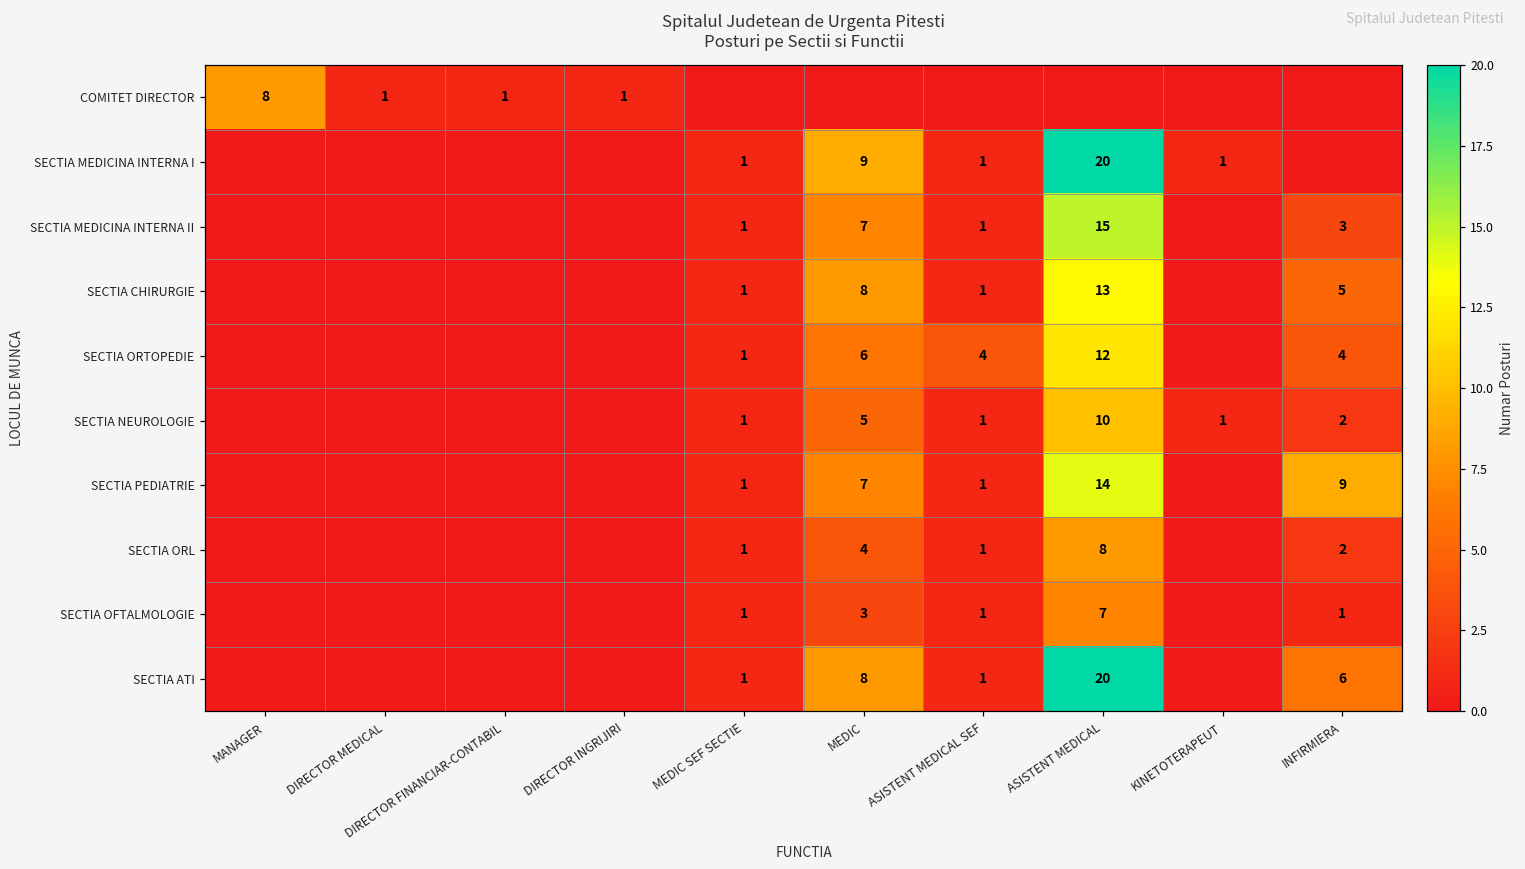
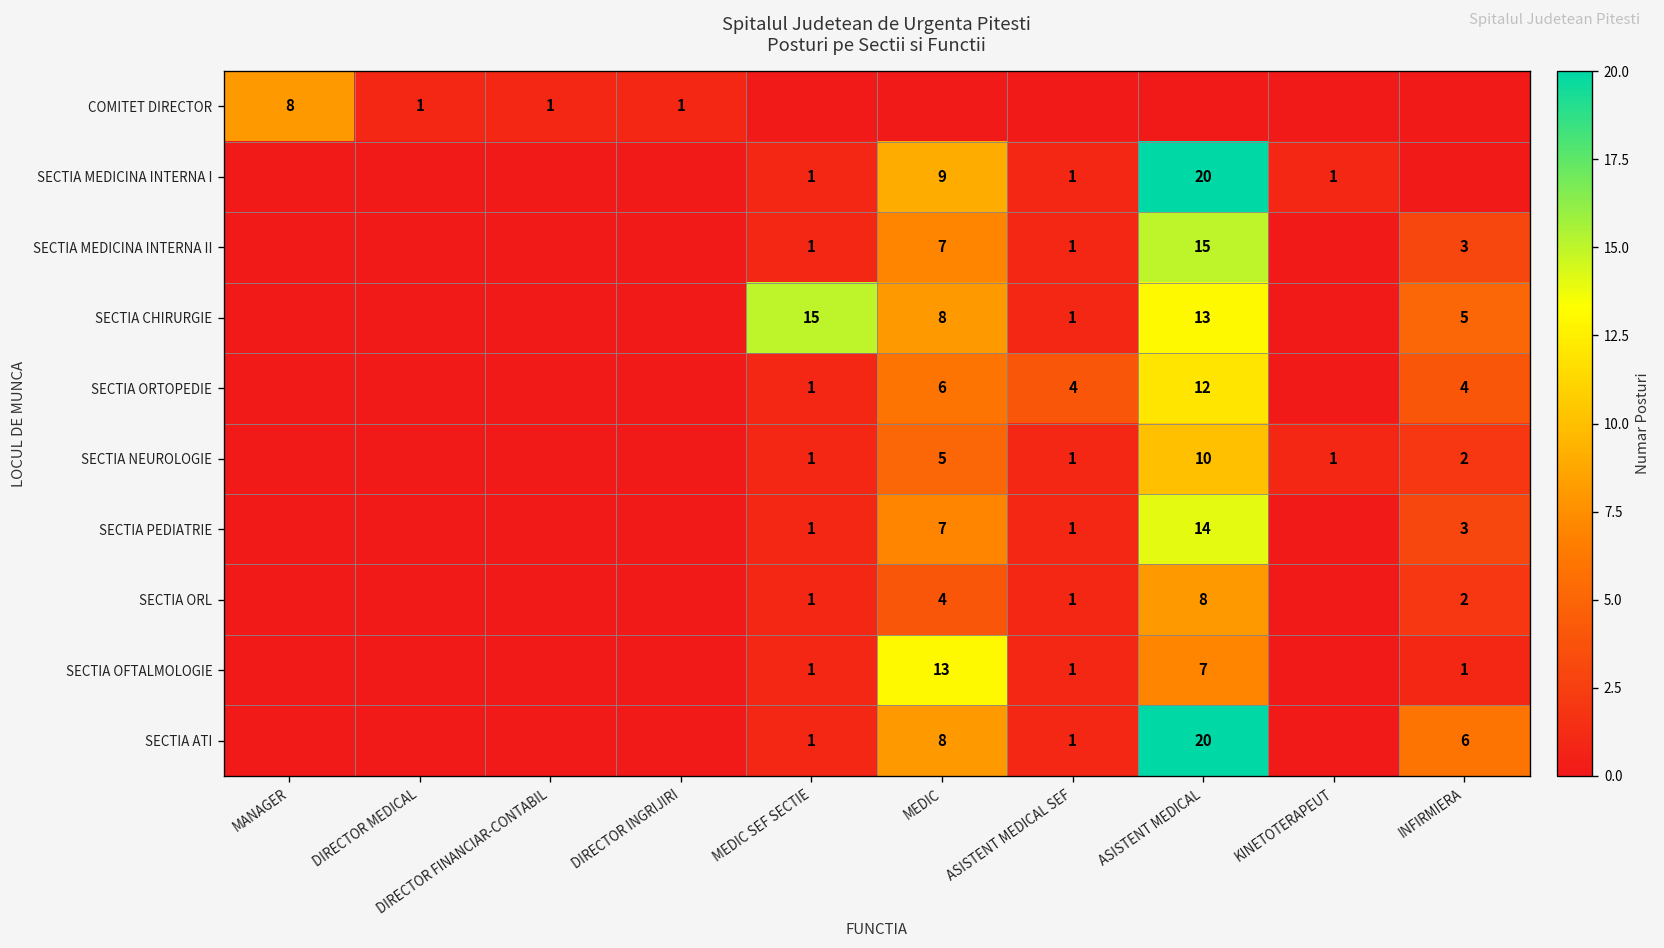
SECTIA CHIRURGIE, MEDIC SEF SECTIE: 1 -> 15
SECTIA PEDIATRIE, INFIRMIERA: 9 -> 3
SECTIA OFTALMOLOGIE, MEDIC: 3 -> 13
